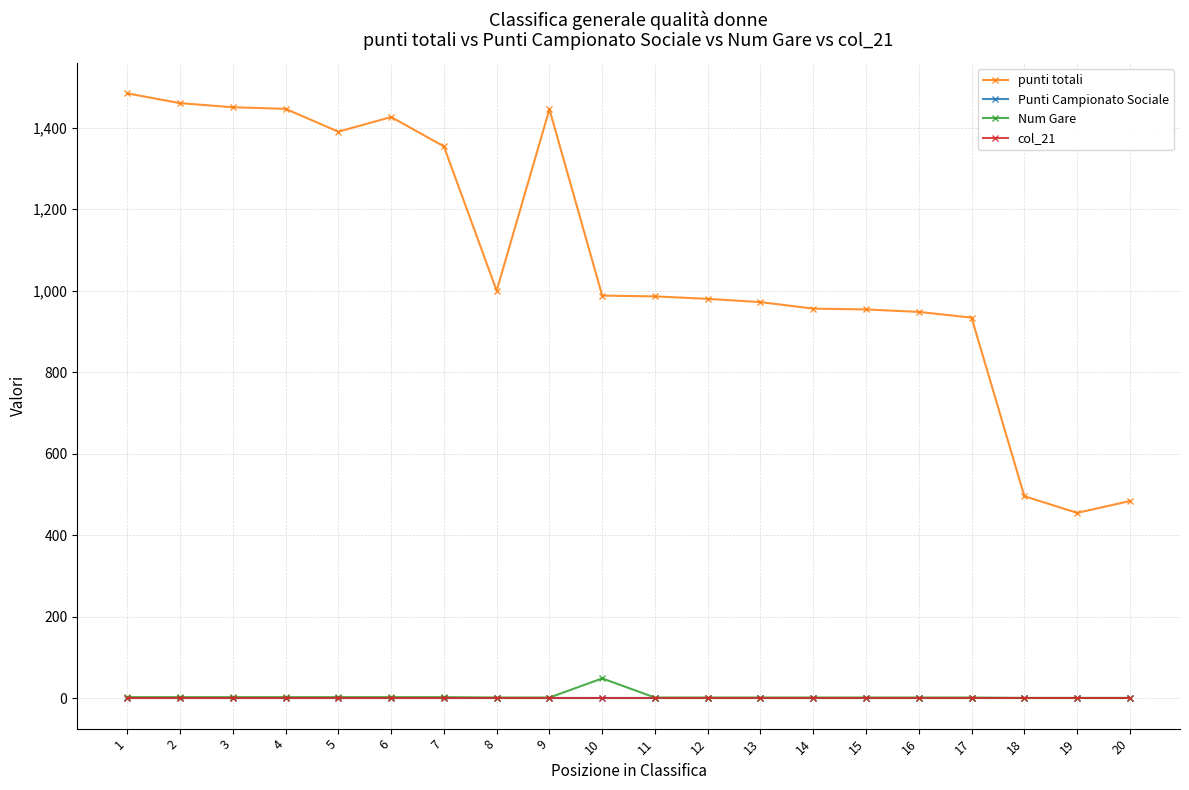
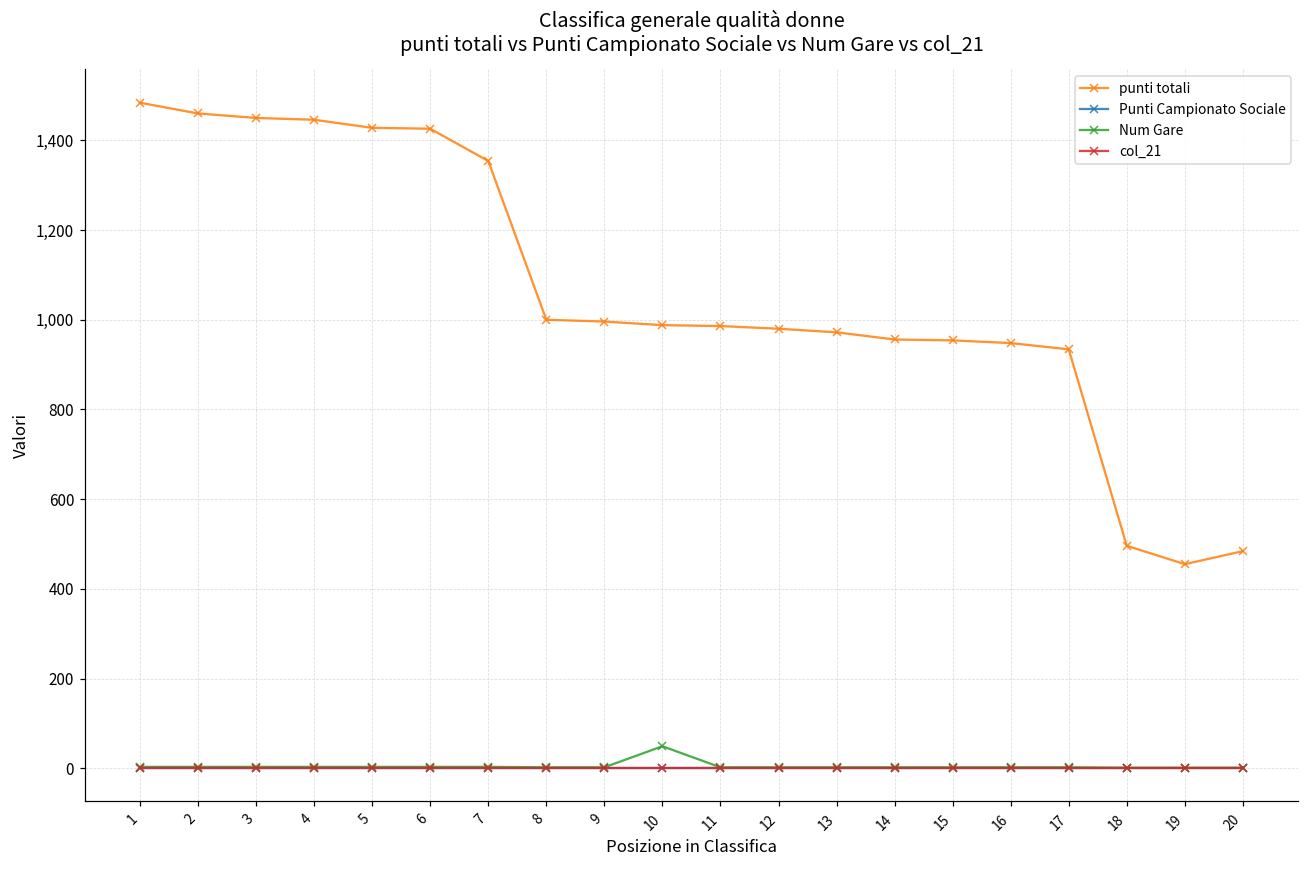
punti totali, 5: 1,390 -> 1,430
punti totali, 9: 1,450 -> 1,000
